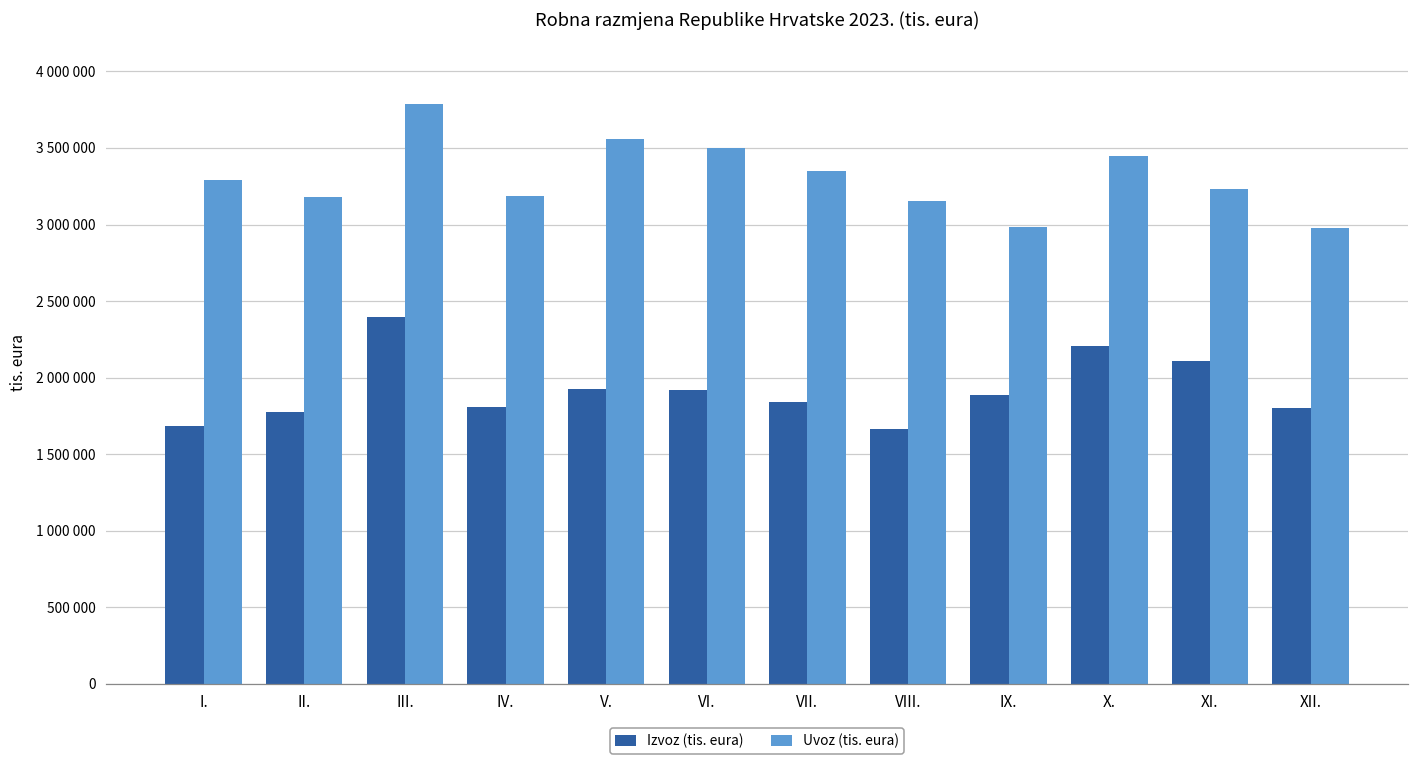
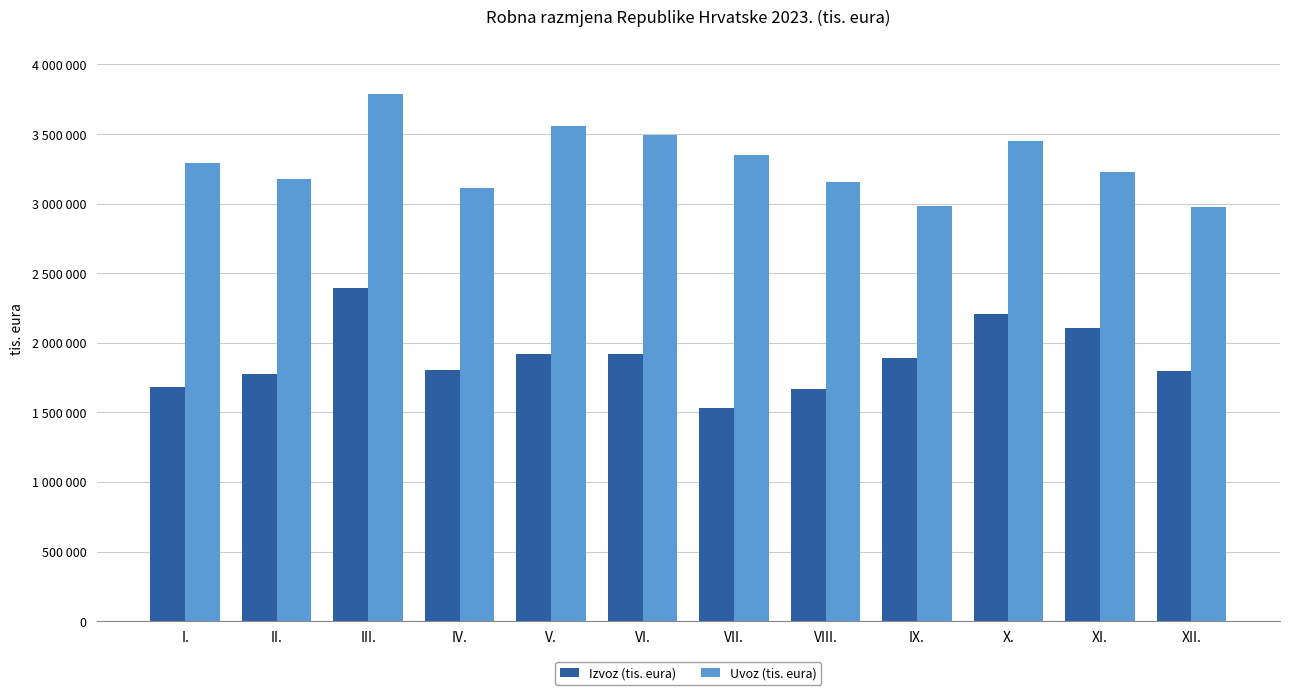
Uvoz (tis. eura), IV.: 3180000 -> 3110000
Izvoz (tis. eura), VII.: 1840000 -> 1530000
